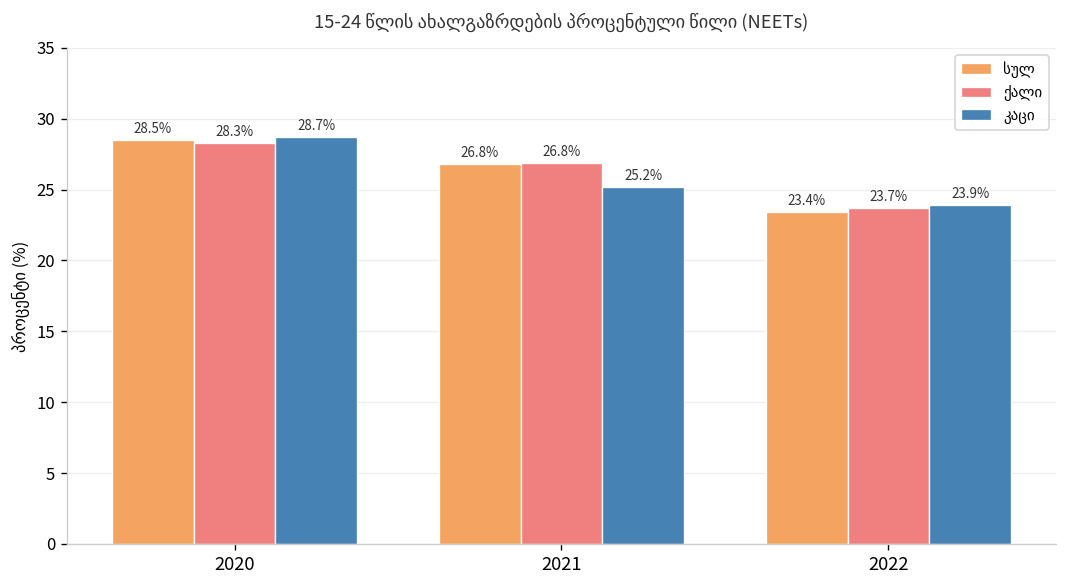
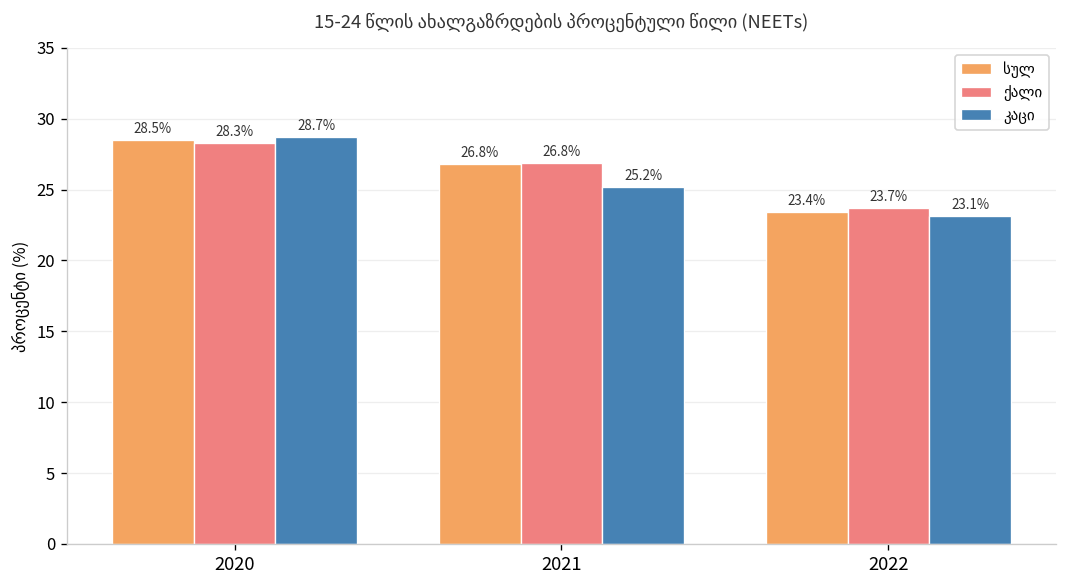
კაცი, 2022: 23.9% -> 23.1%
